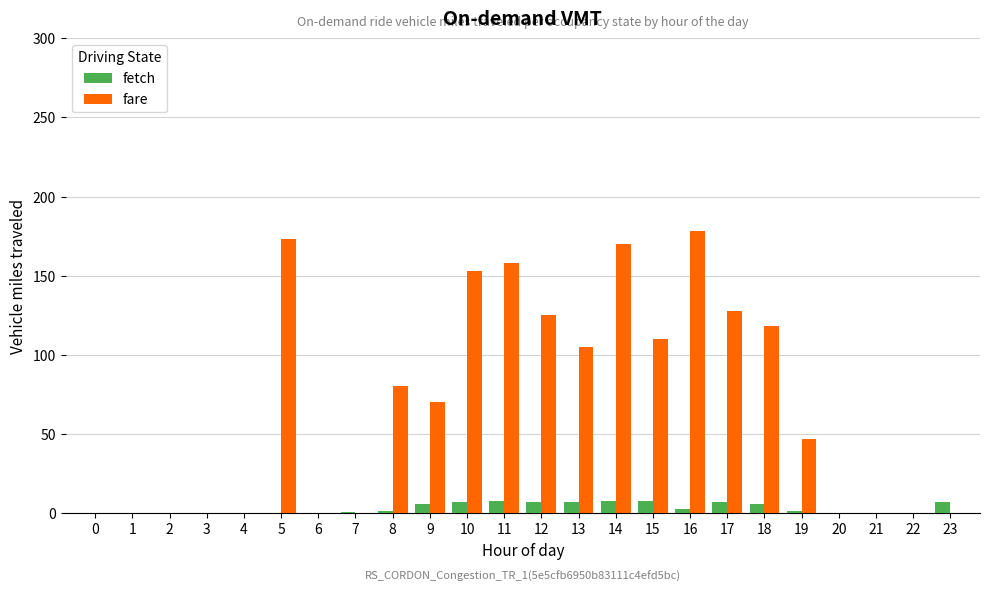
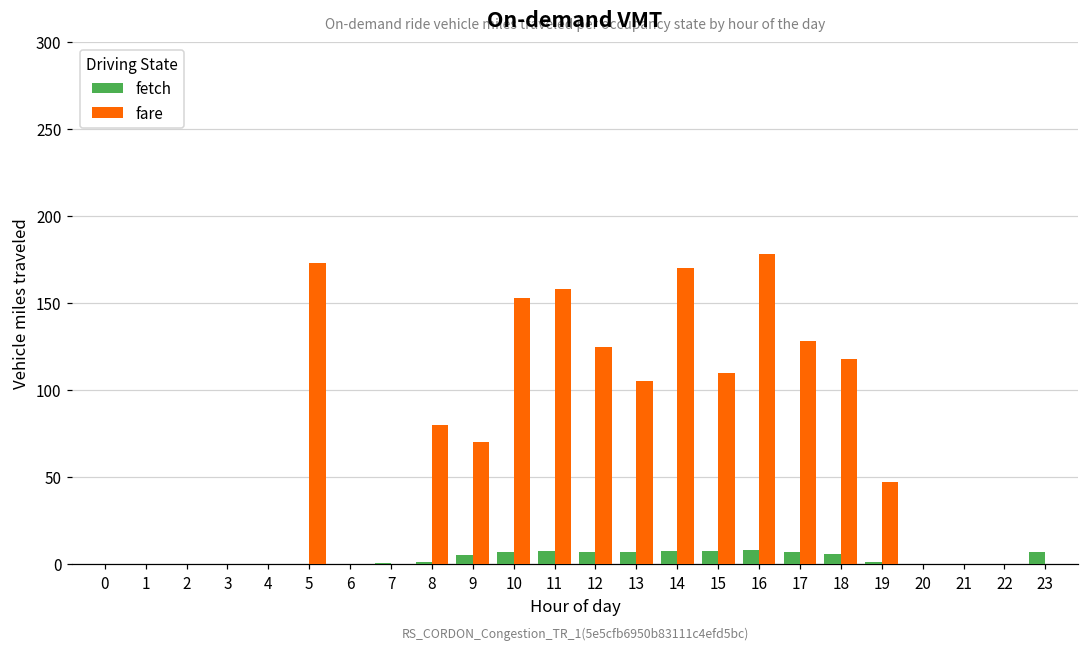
fetch, 16: 3 -> 8
